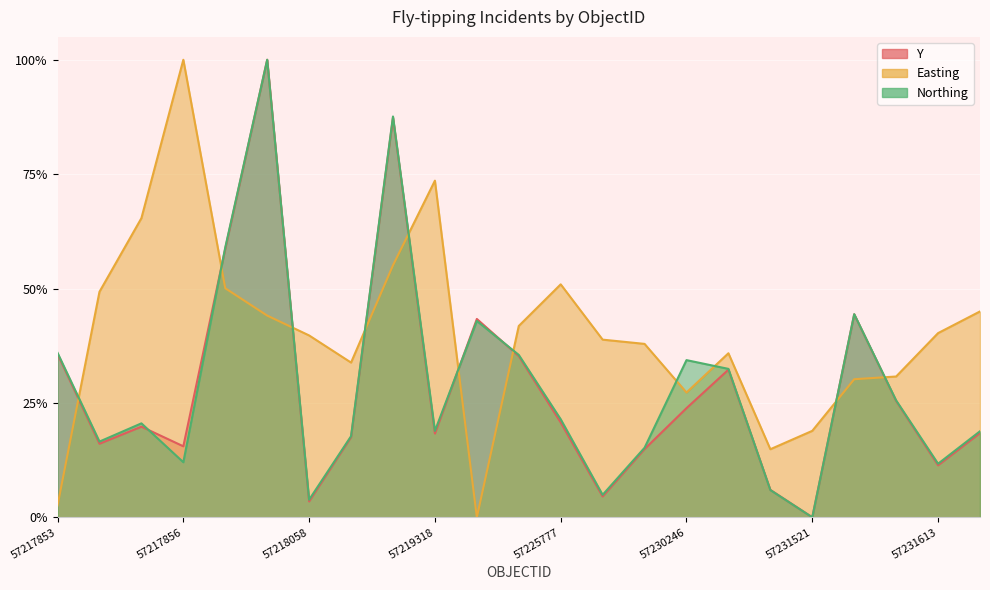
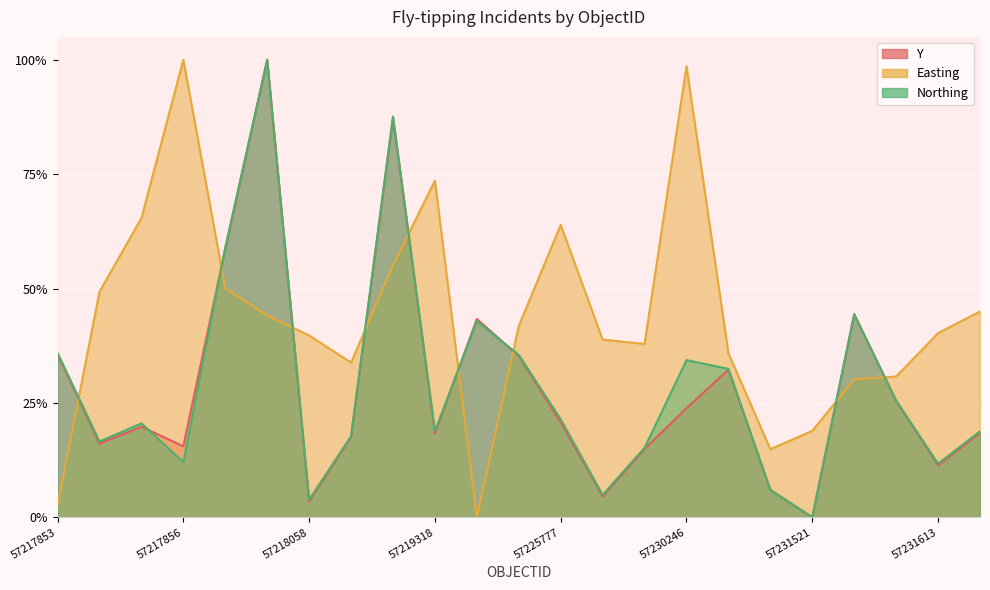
Easting, 57225777: 51% -> 64%
Easting, 57230246: 27% -> 99%
